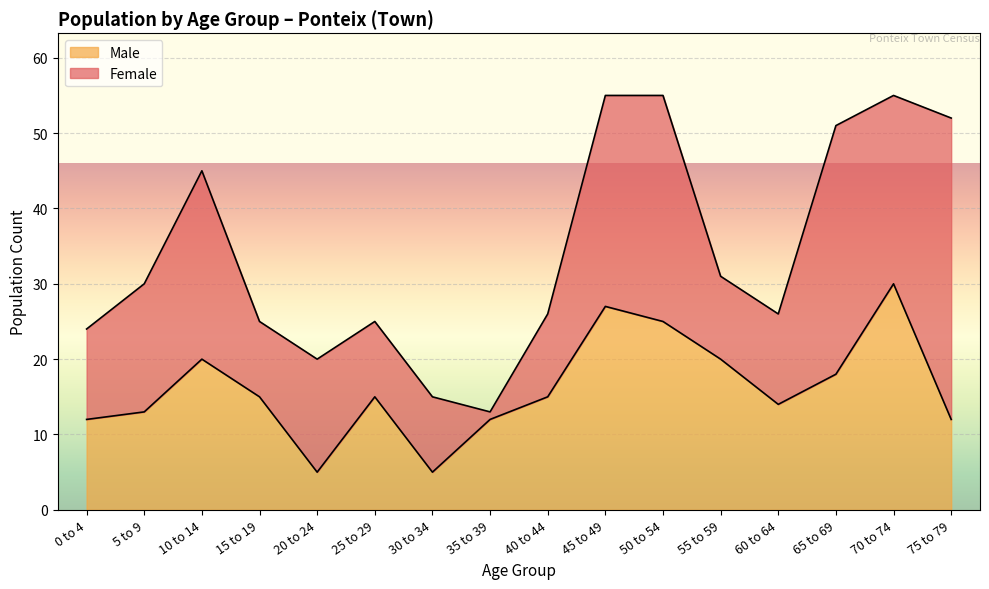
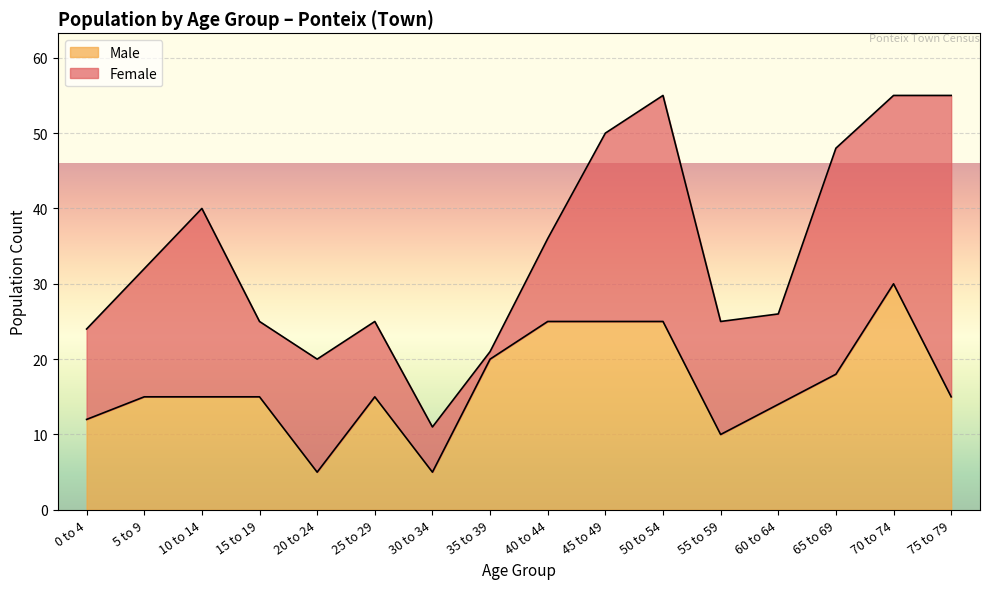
Male, 5 to 9: 13 -> 15
Male, 10 to 14: 20 -> 15
Female, 30 to 34: 10 -> 6
Male, 35 to 39: 12 -> 20
Male, 40 to 44: 15 -> 25
Male, 45 to 49: 27 -> 25
Female, 45 to 49: 28 -> 25
Male, 55 to 59: 20 -> 10
Female, 55 to 59: 11 -> 15
Female, 65 to 69: 33 -> 30
Male, 75 to 79: 12 -> 15
